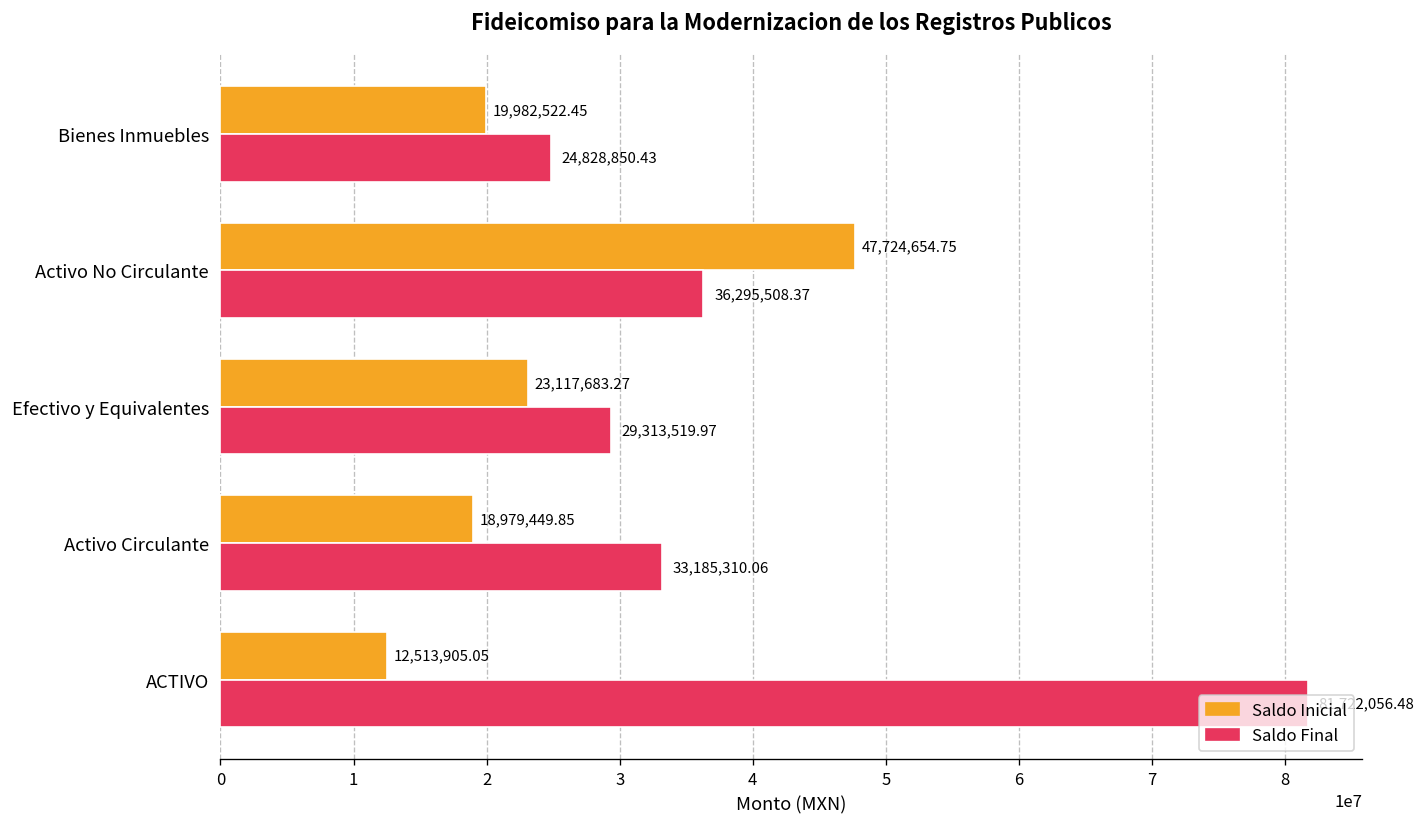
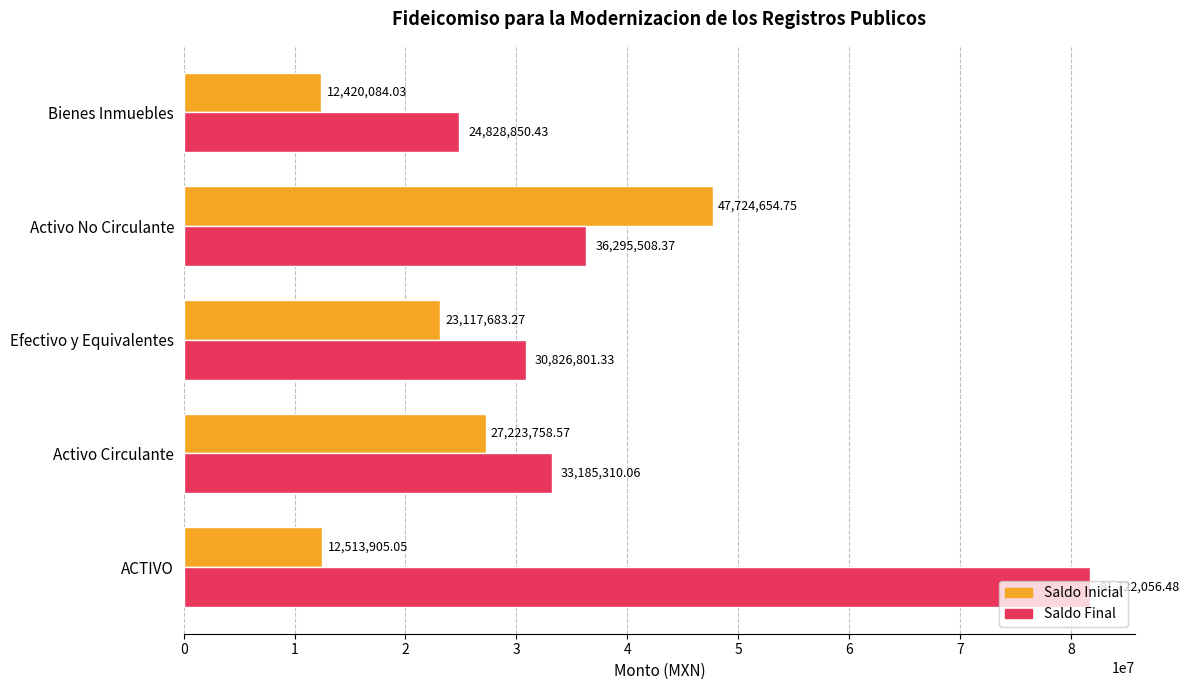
Saldo Inicial, Bienes Inmuebles: 19,982,522.45 -> 12,420,084.03
Saldo Final, Efectivo y Equivalentes: 29,313,519.97 -> 30,826,801.33
Saldo Inicial, Activo Circulante: 18,979,449.85 -> 27,223,758.57
